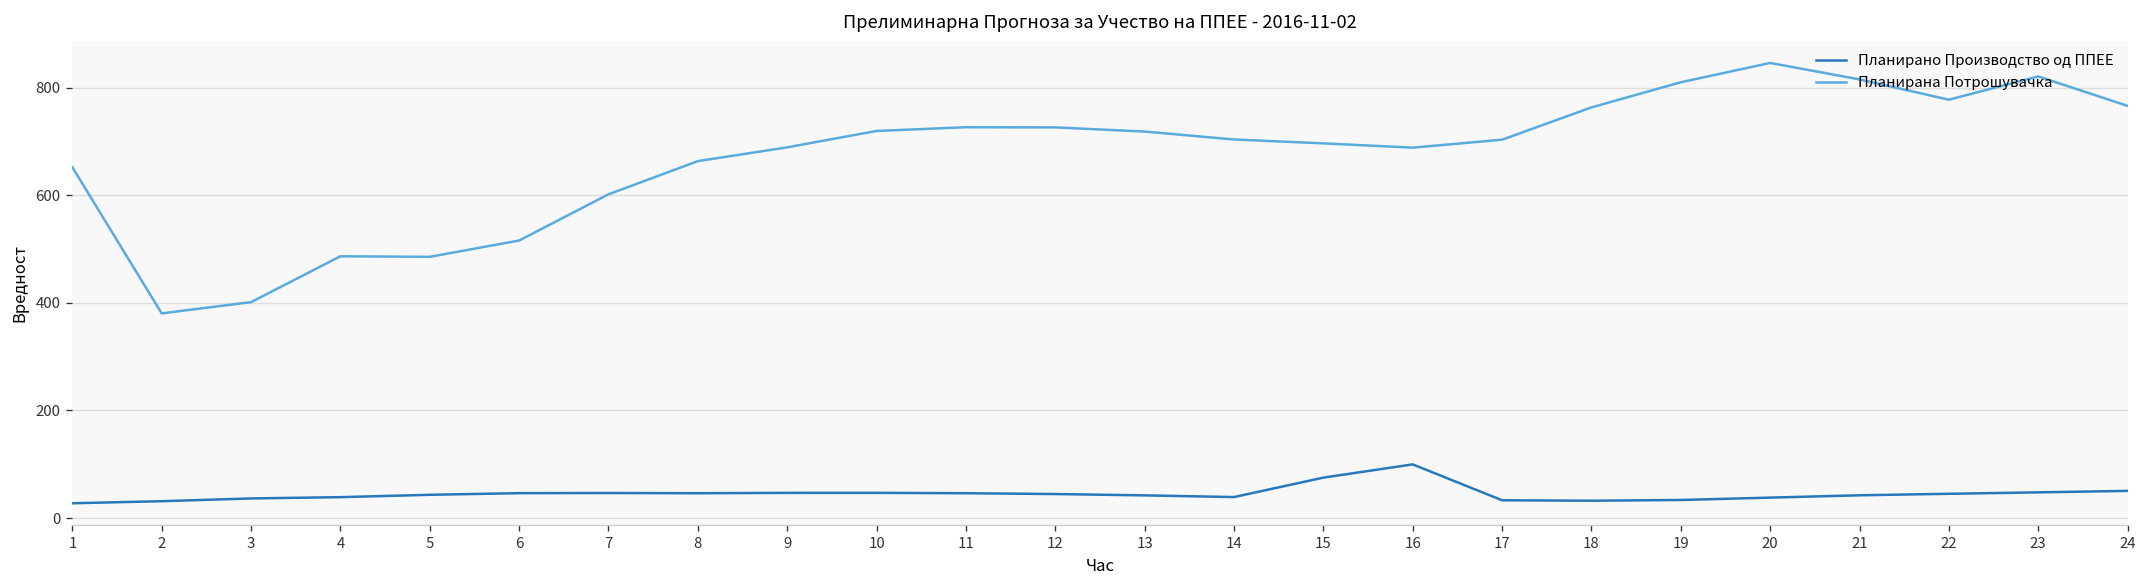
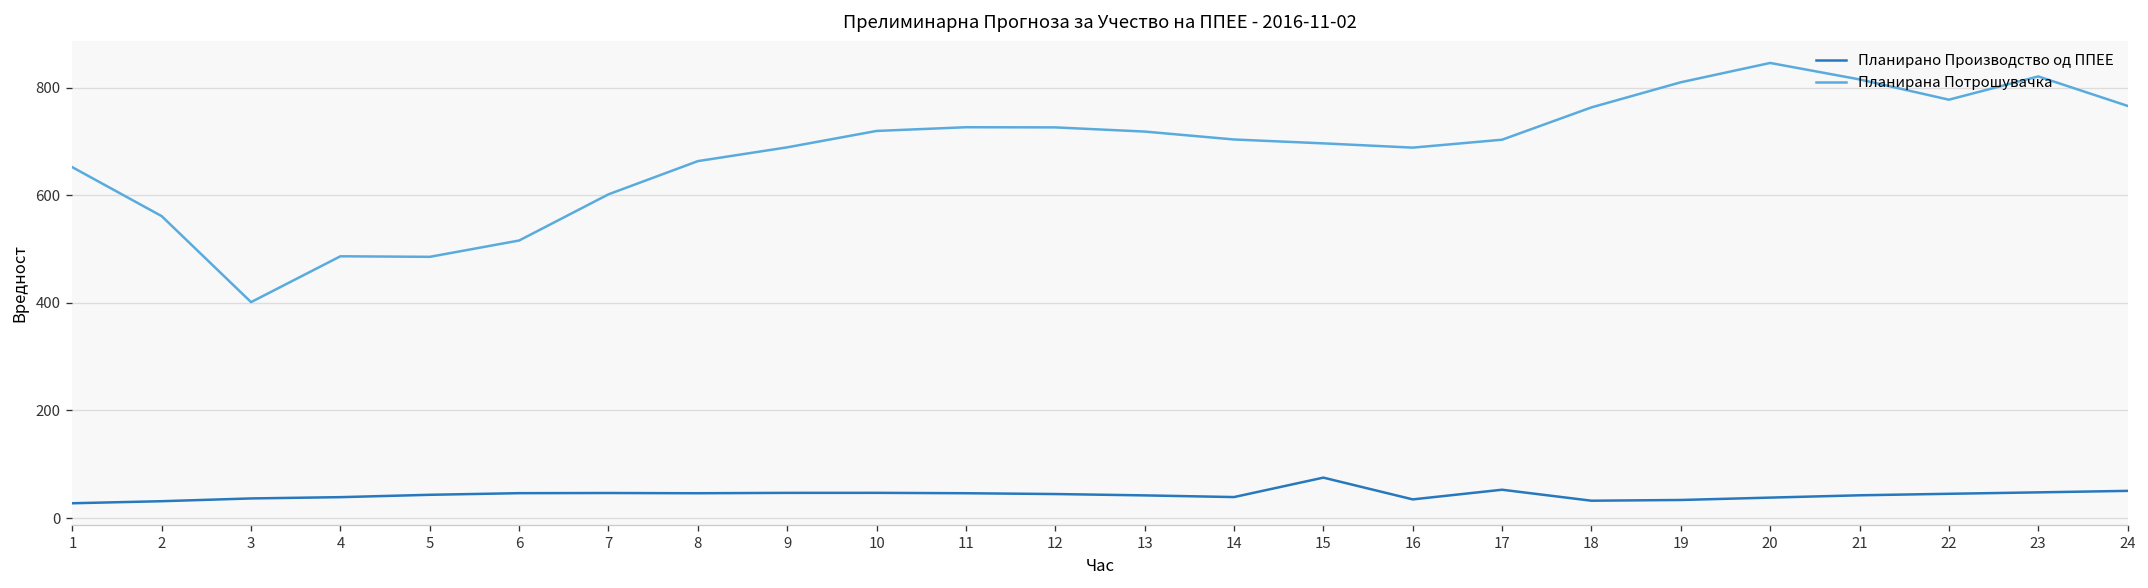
Планирана Потрошувачка, 2: 380 -> 560
Планирано Производство од ППЕЕ, 16: 100 -> 30
Планирано Производство од ППЕЕ, 17: 30 -> 50
